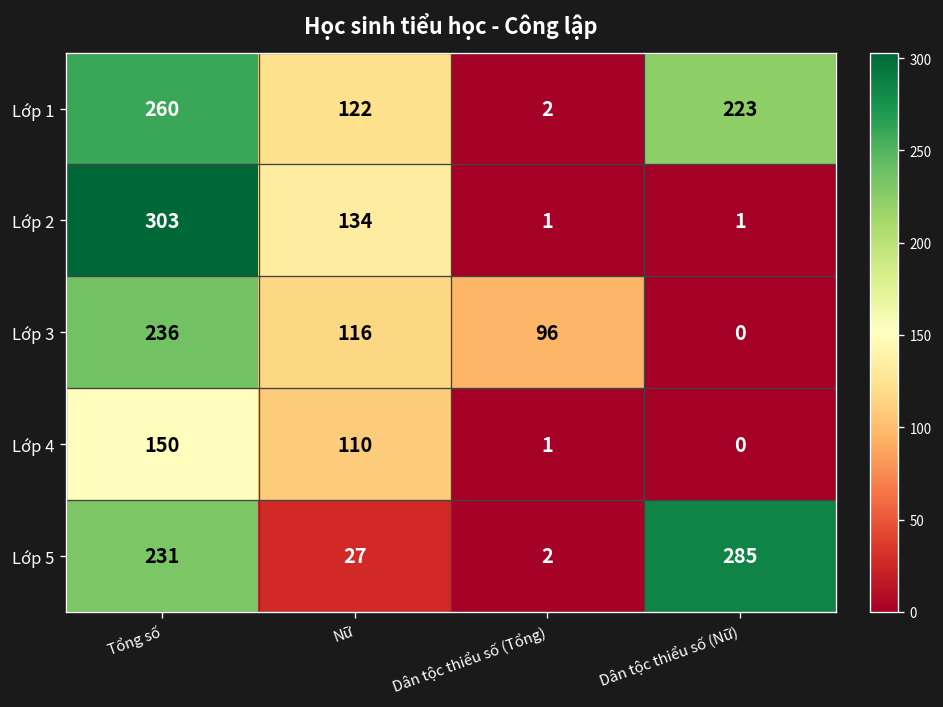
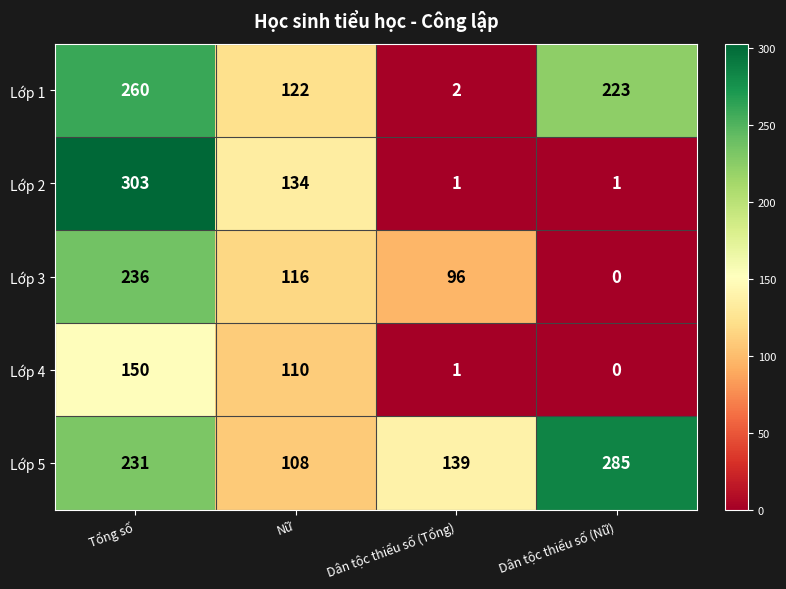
Lớp 5, Nữ: 27 -> 108
Lớp 5, Dân tộc thiểu số (Tổng): 2 -> 139
